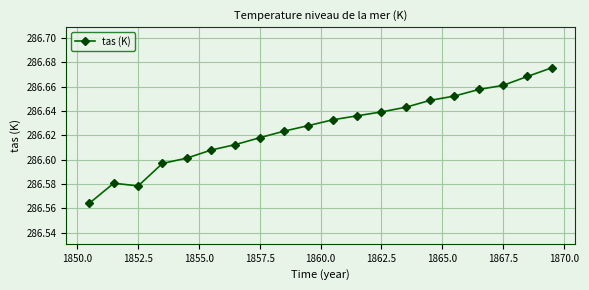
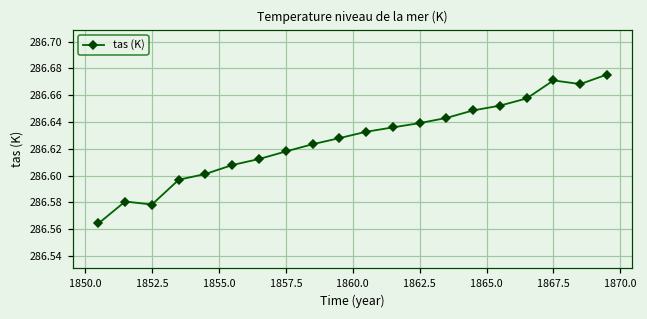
1867.5: 286.661 -> 286.671
